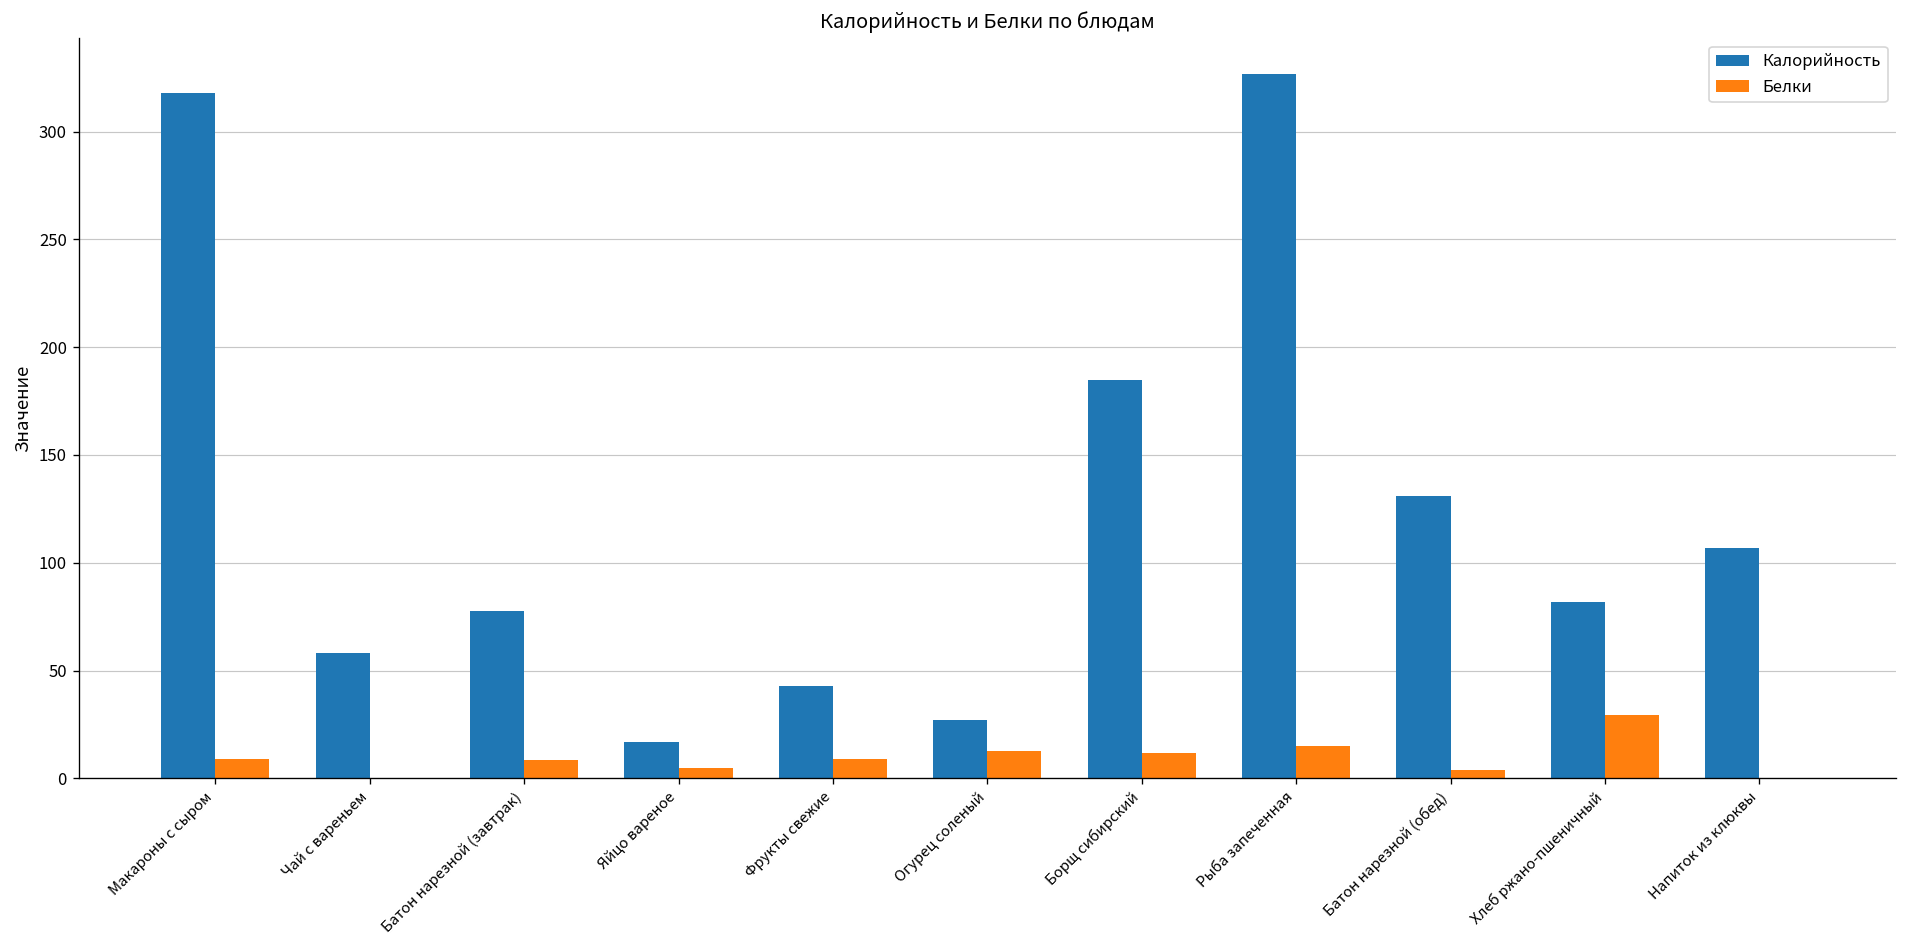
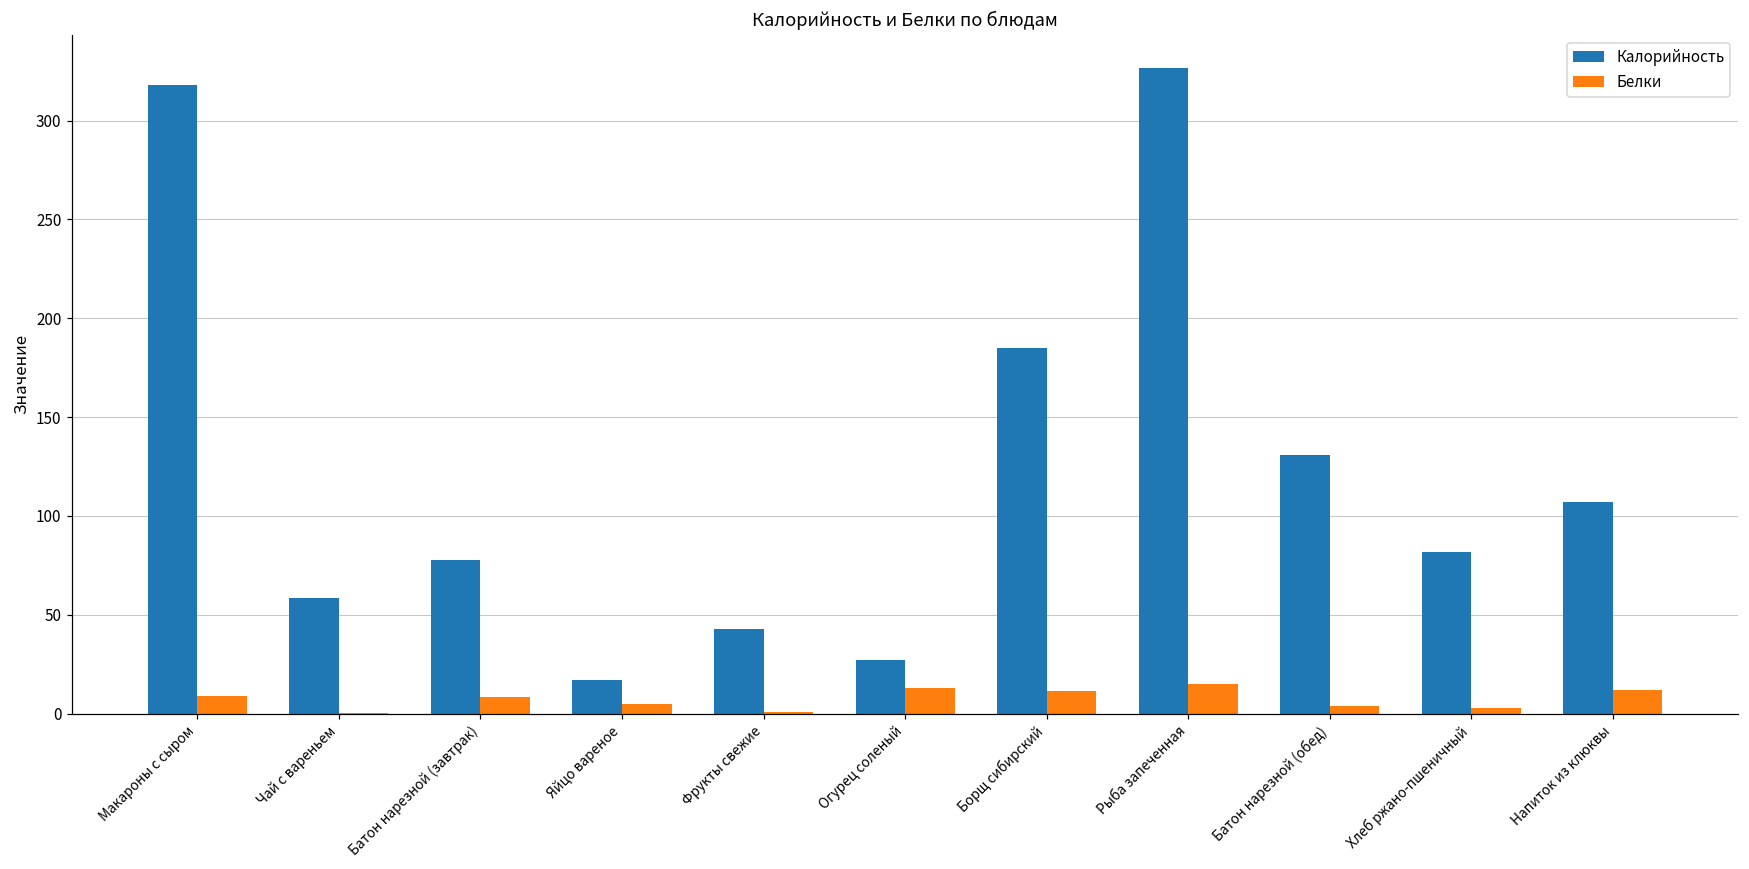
Белки, Фрукты свежие: 9 -> 1
Белки, Хлеб ржано-пшеничный: 29 -> 3
Белки, Напиток из клюквы: 0 -> 12
